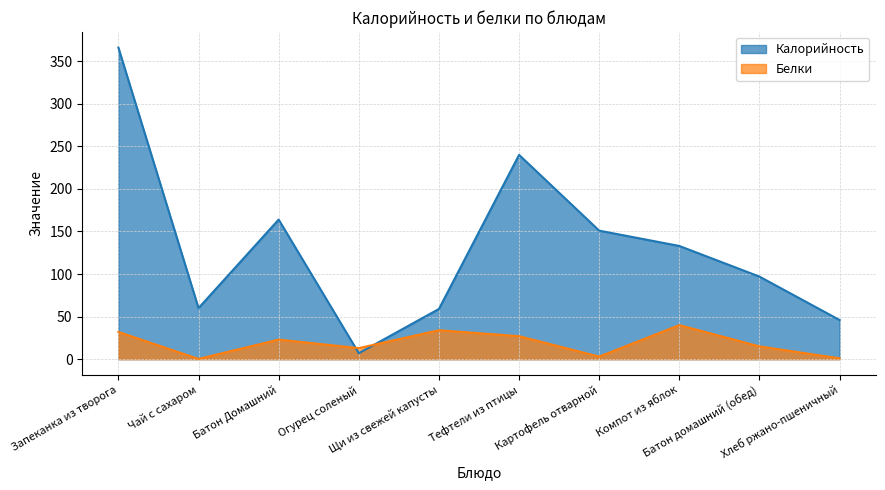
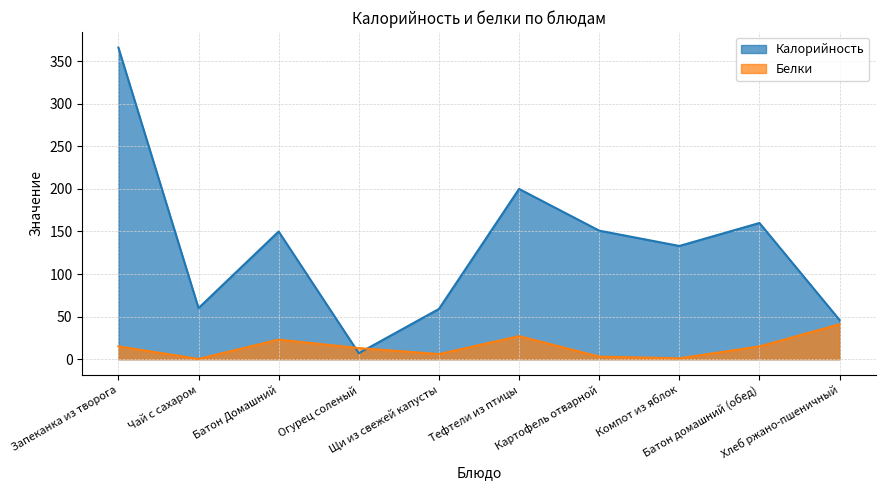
Белки, Запеканка из творога: 30 -> 20
Калорийность, Батон Домашний: 160 -> 150
Белки, Щи из свежей капусты: 30 -> 10
Калорийность, Тефтели из птицы: 240 -> 200
Белки, Компот из яблок: 40 -> 0
Калорийность, Батон домашний (обед): 100 -> 160
Белки, Хлеб ржано-пшеничный: 0 -> 40
